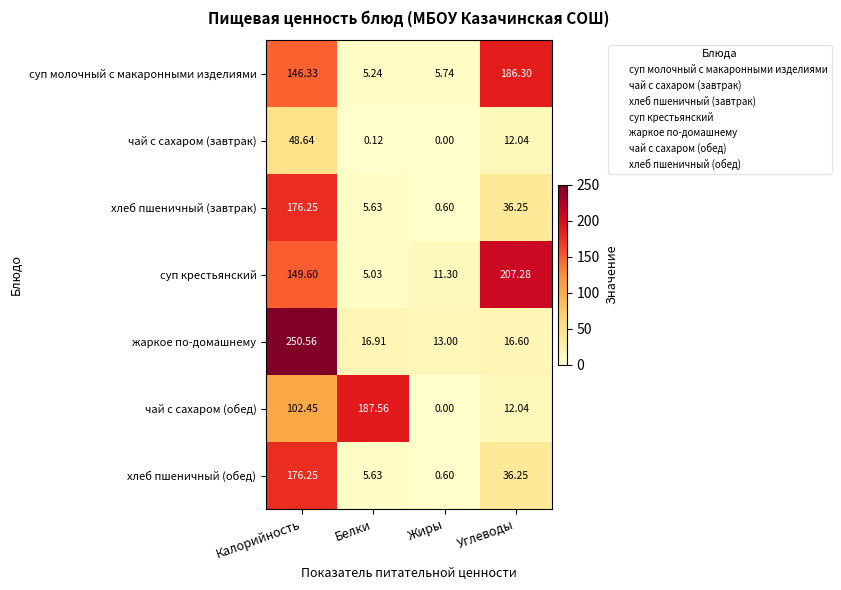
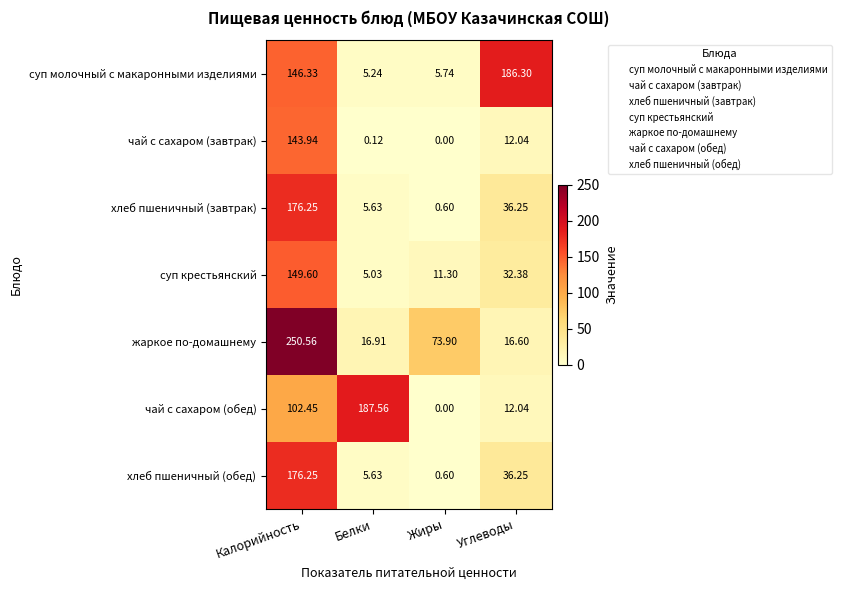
чай с сахаром (завтрак), Калорийность: 48.64 -> 143.94
суп крестьянский, Углеводы: 207.28 -> 32.38
жаркое по-домашнему, Жиры: 13.00 -> 73.90
